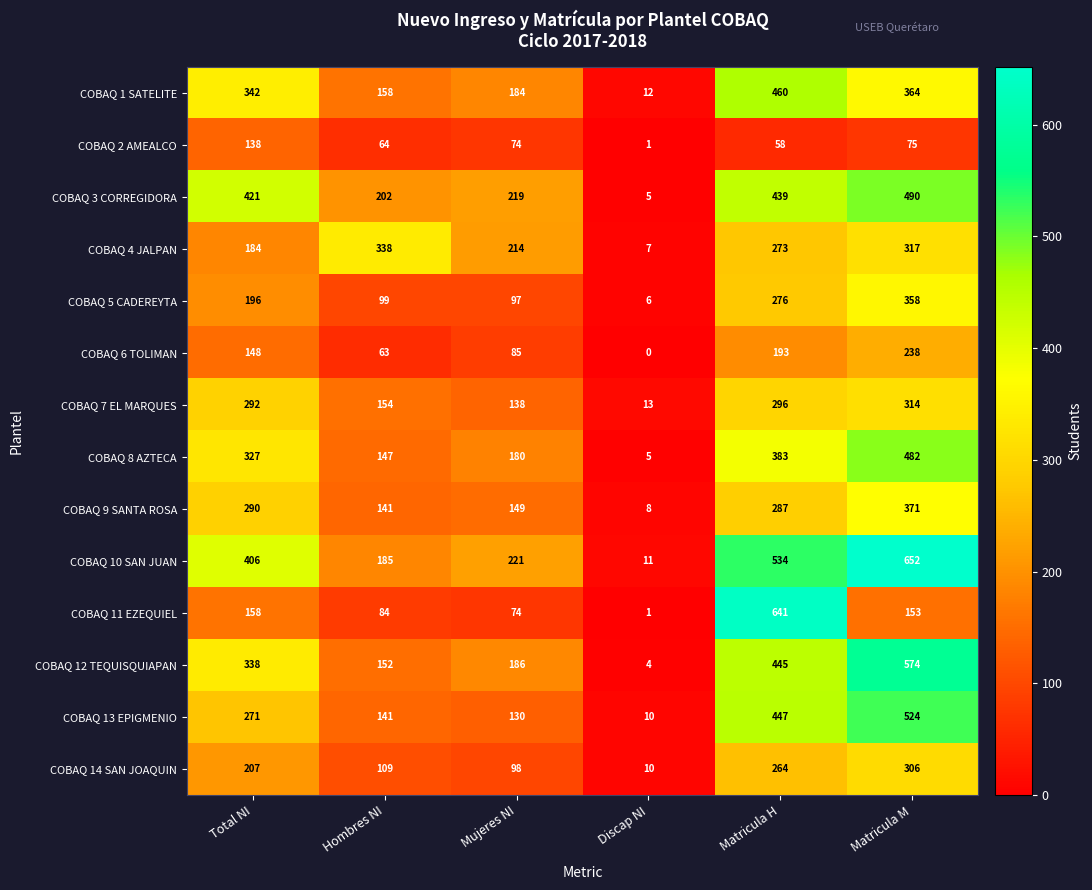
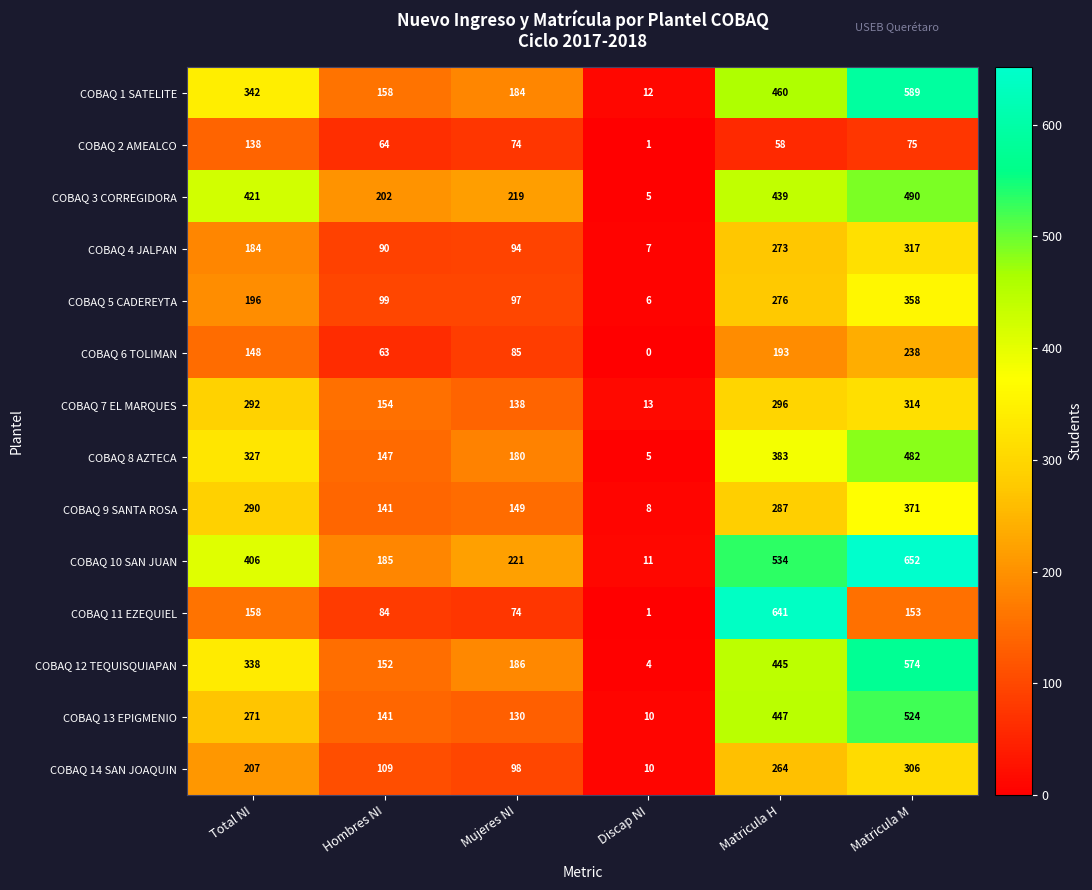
COBAQ 1 SATELITE, Matricula M: 364 -> 589
COBAQ 4 JALPAN, Hombres NI: 338 -> 90
COBAQ 4 JALPAN, Mujeres NI: 214 -> 94
